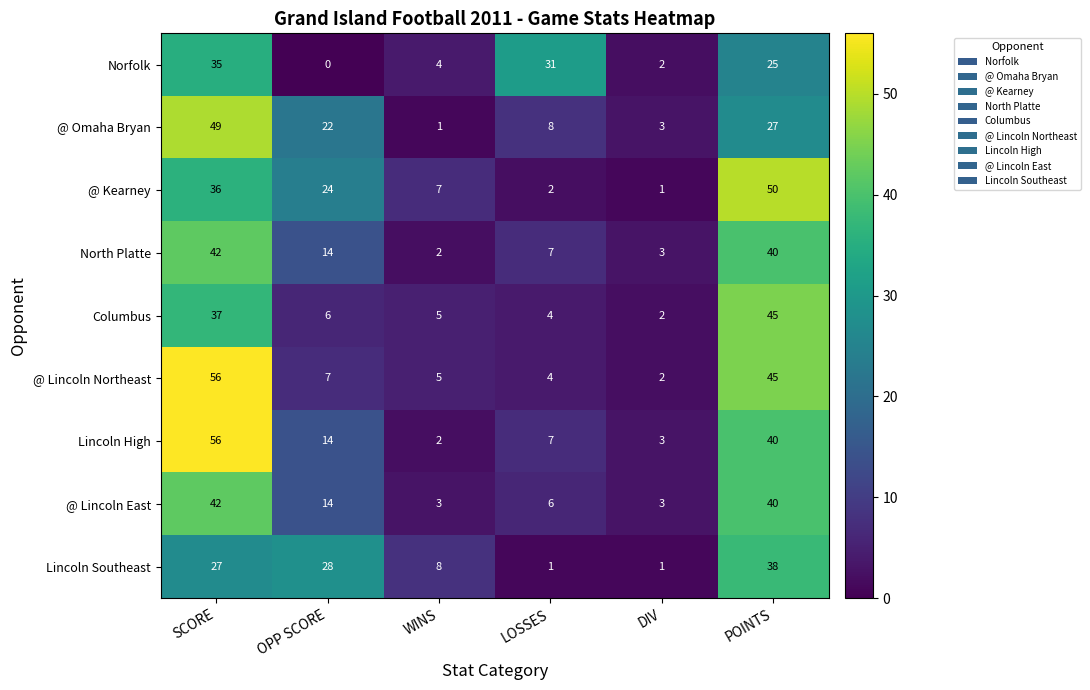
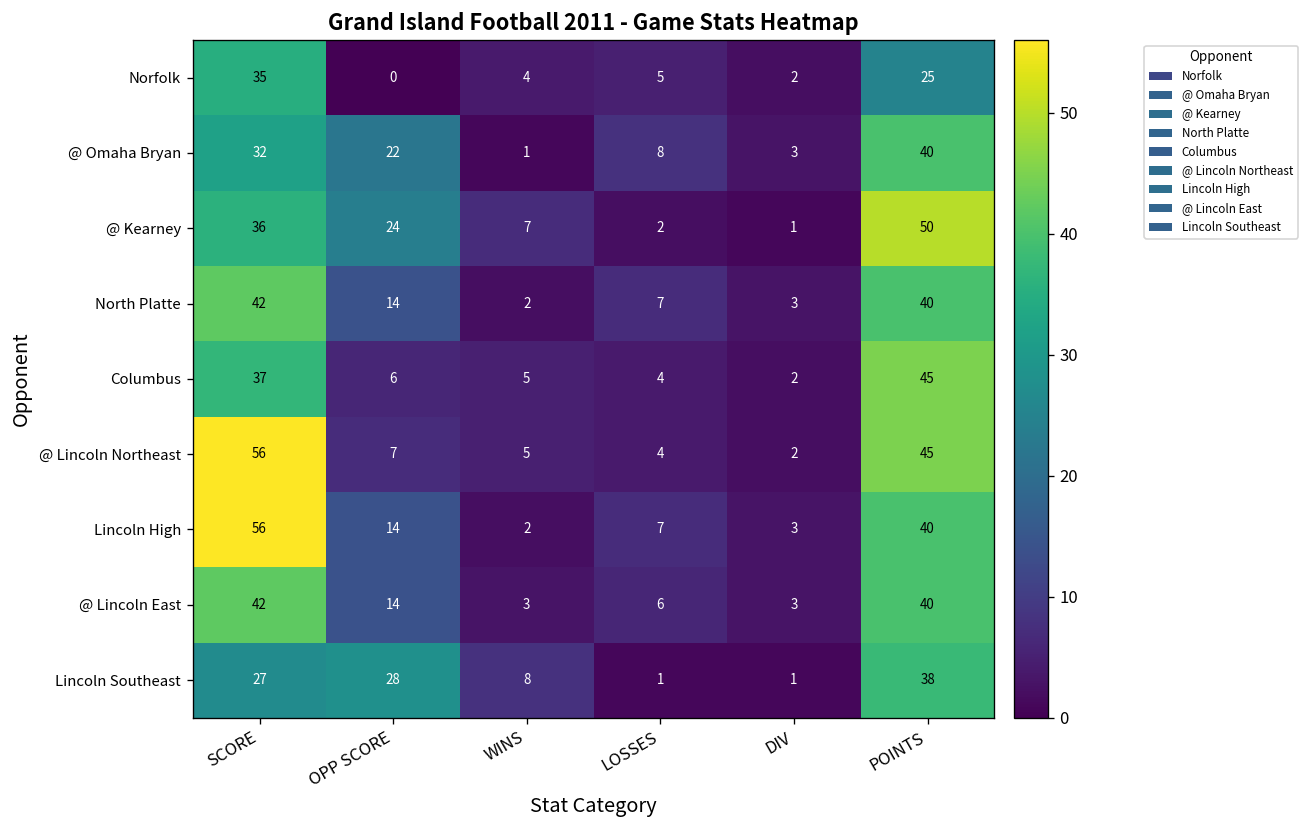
Norfolk, LOSSES: 31 -> 5
@ Omaha Bryan, SCORE: 49 -> 32
@ Omaha Bryan, POINTS: 27 -> 40
